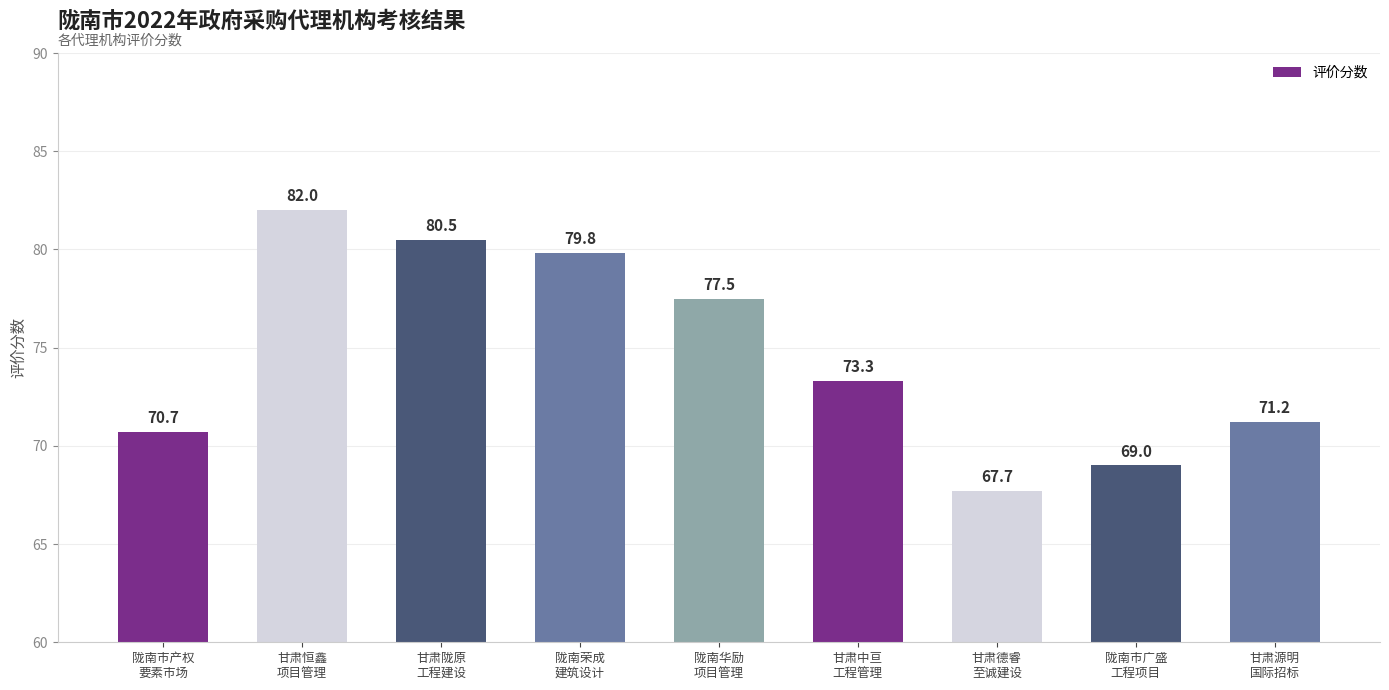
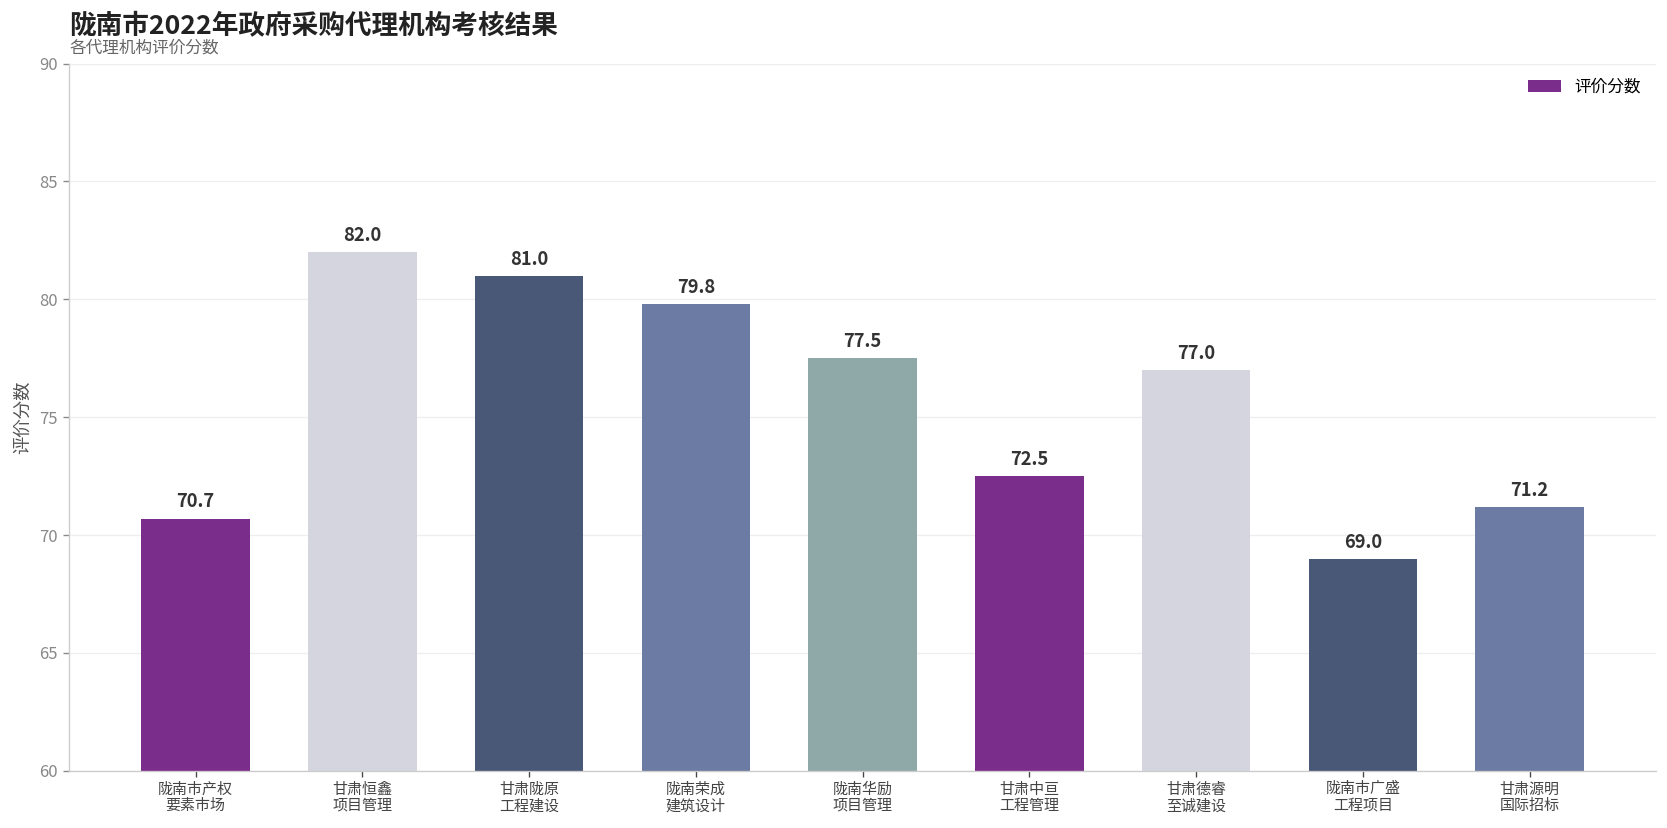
甘肃陇原 工程建设: 80.5 -> 81.0
甘肃中亘 工程管理: 73.3 -> 72.5
甘肃德睿 至诚建设: 67.7 -> 77.0
